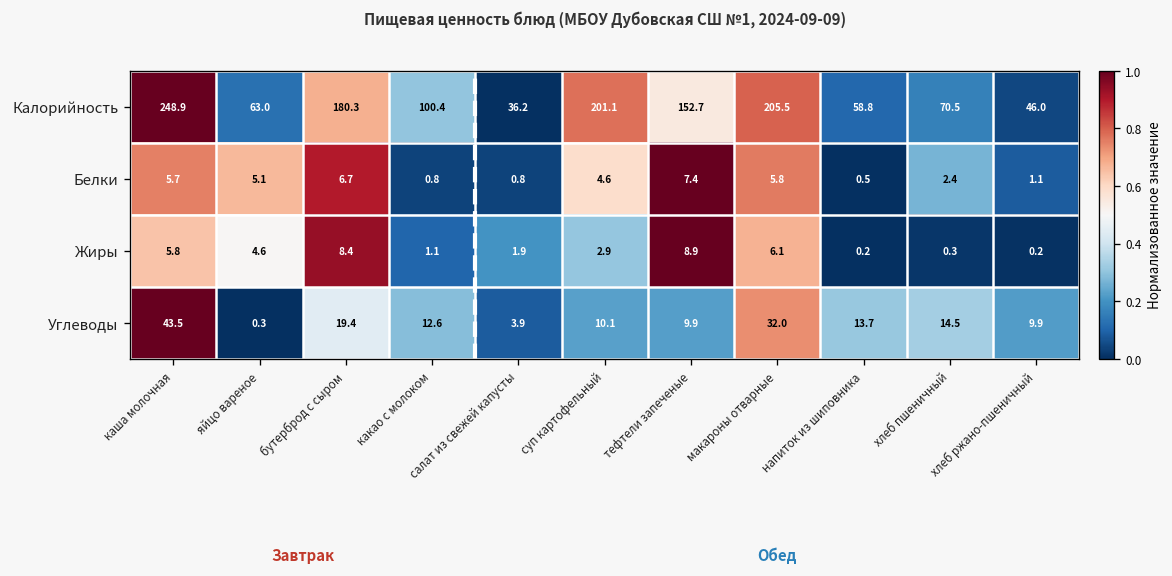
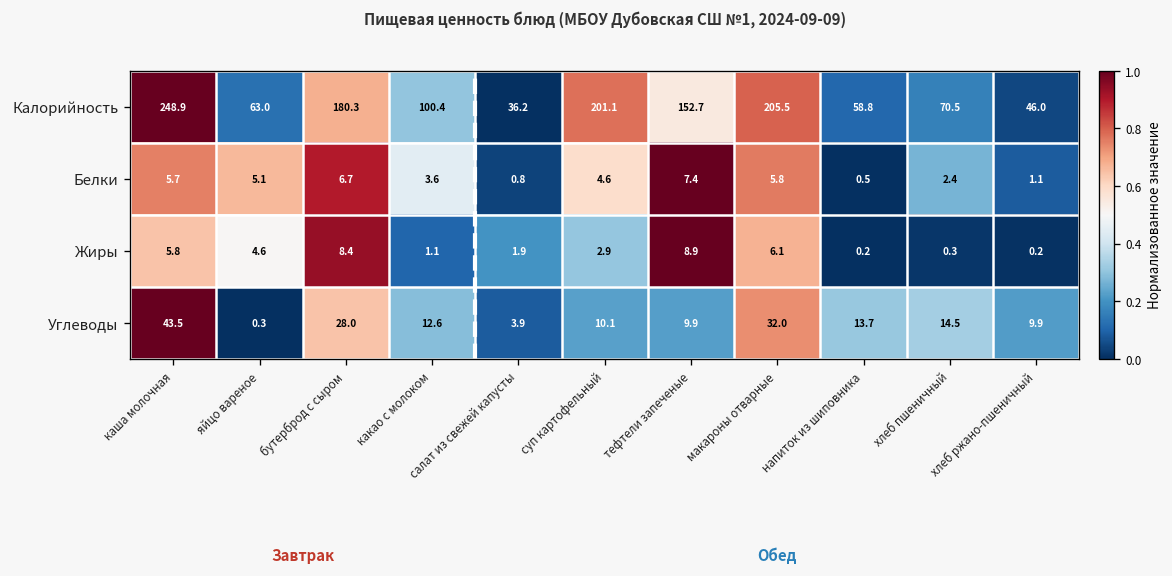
Белки, какао с молоком: 0.8 -> 3.6
Углеводы, бутерброд с сыром: 19.4 -> 28.0
